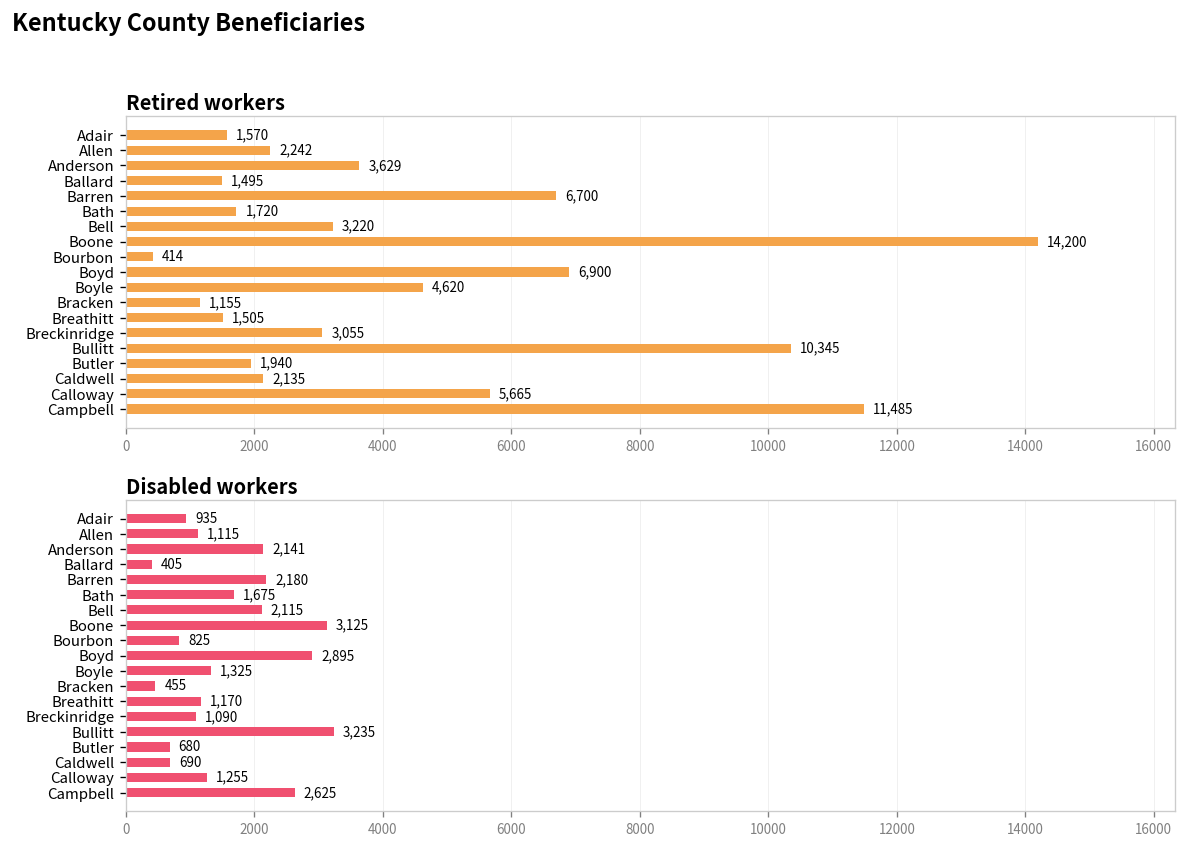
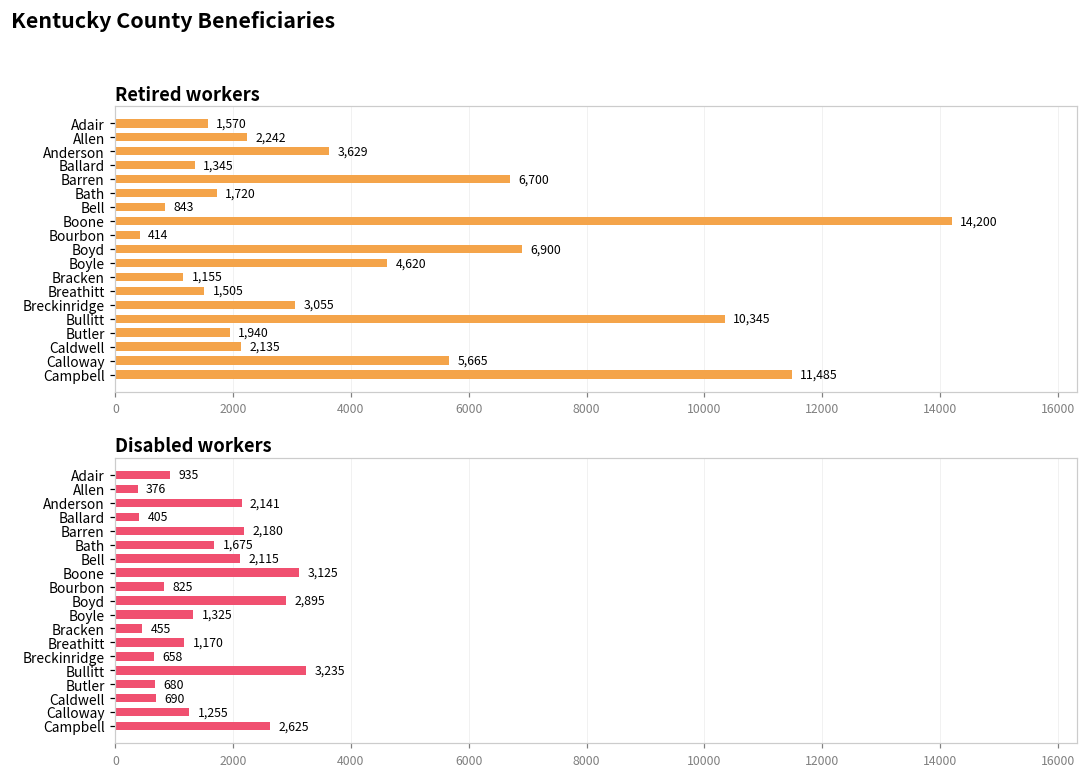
Retired workers, Ballard: 1,495 -> 1,345
Retired workers, Bell: 3,220 -> 843
Disabled workers, Allen: 1,115 -> 376
Disabled workers, Breckinridge: 1,090 -> 658
